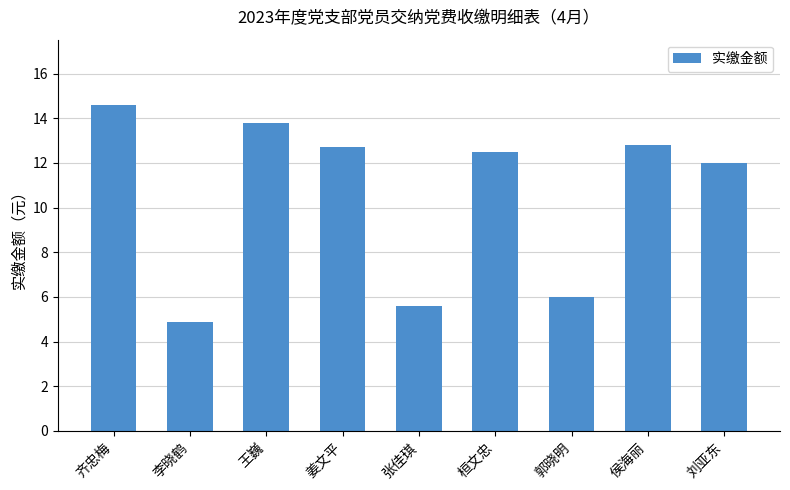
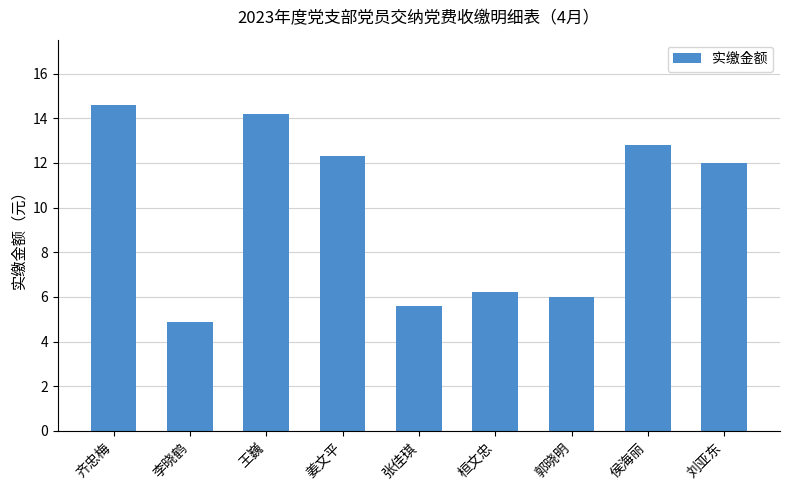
王巍: 13.8 -> 14.2
姜文平: 12.7 -> 12.3
桓文忠: 12.5 -> 6.2
